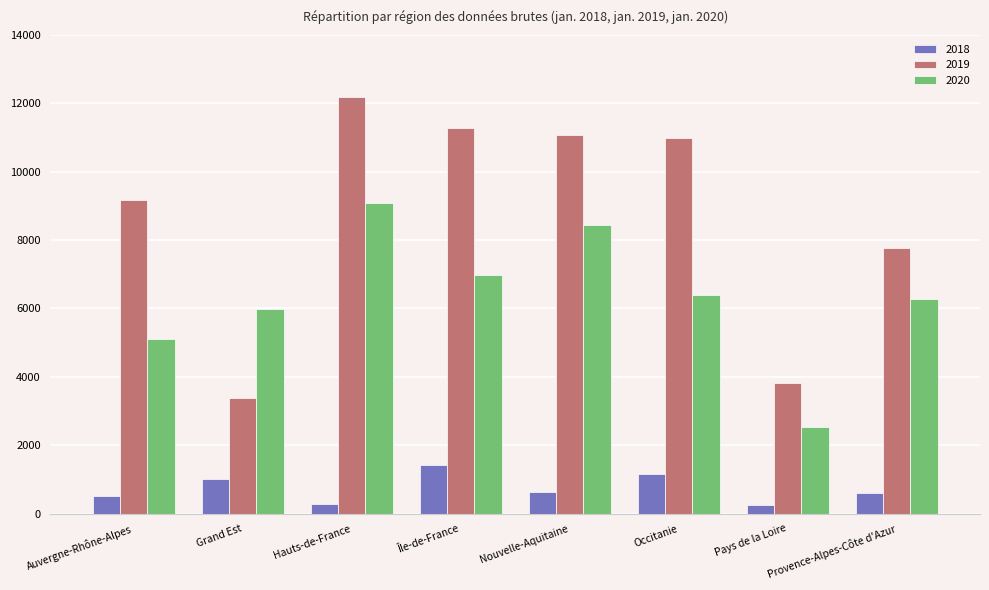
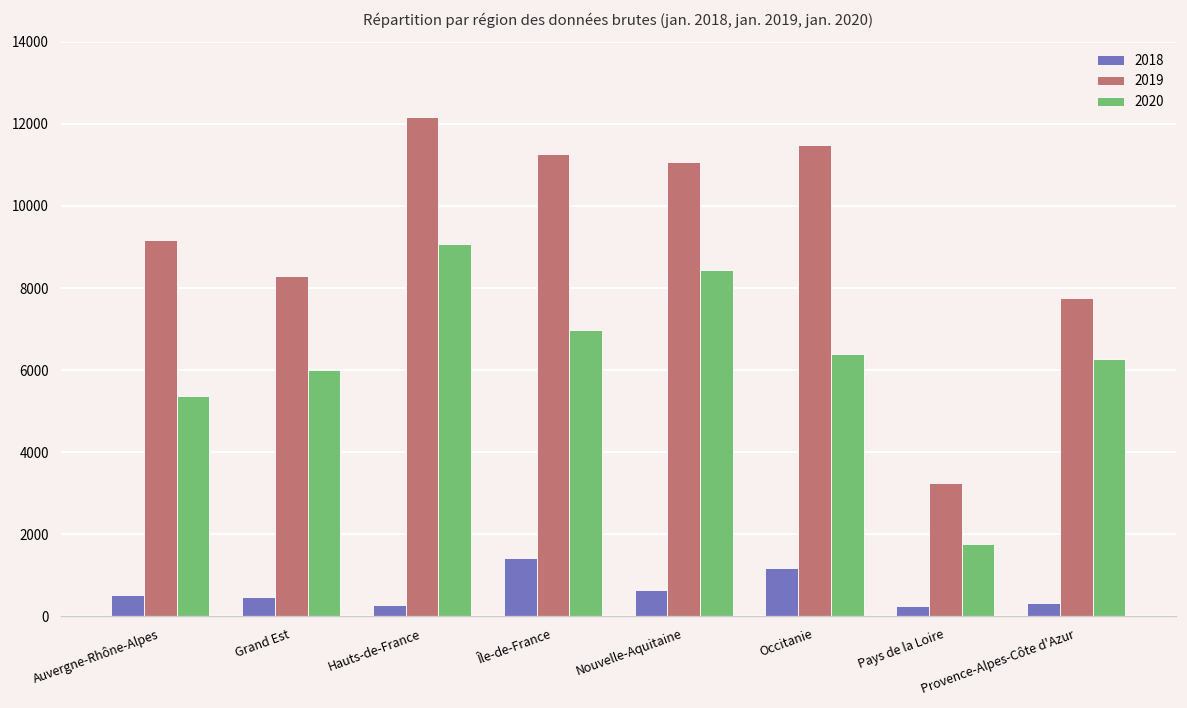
2020, Auvergne-Rhône-Alpes: 5100 -> 5400
2018, Grand Est: 1000 -> 500
2019, Grand Est: 3400 -> 8300
2019, Occitanie: 11000 -> 11500
2019, Pays de la Loire: 3800 -> 3200
2020, Pays de la Loire: 2500 -> 1800
2018, Provence-Alpes-Côte d'Azur: 600 -> 300
